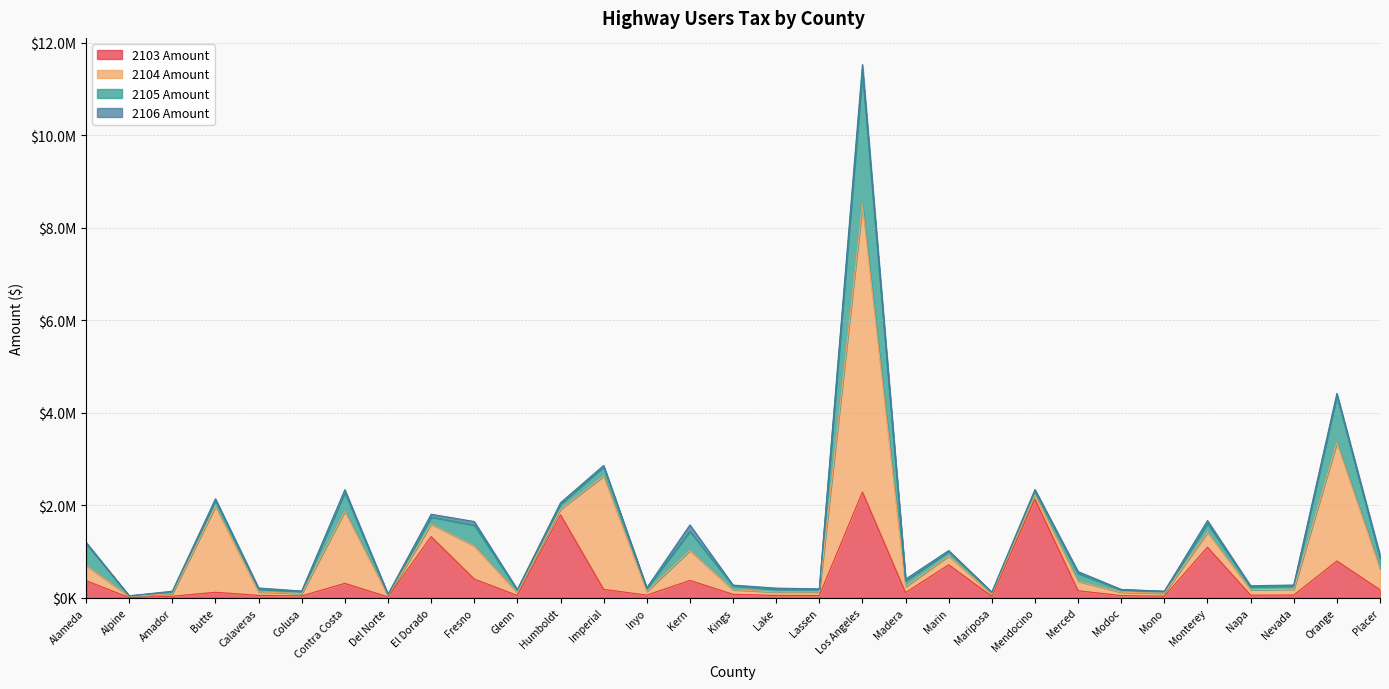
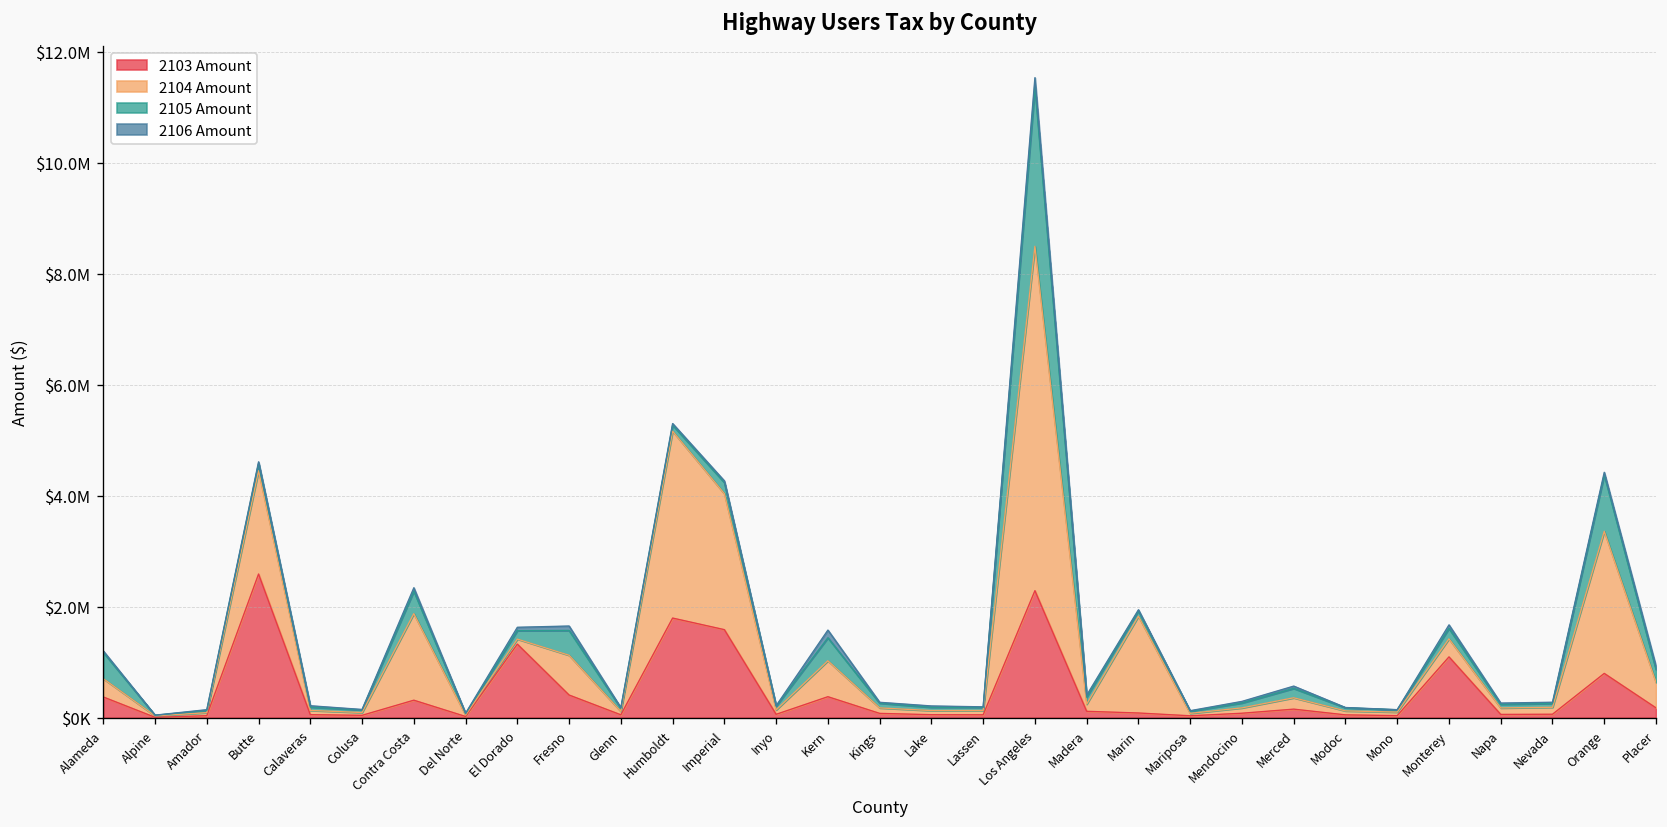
2103 Amount, Butte: $100000 -> $2600000
2104 Amount, El Dorado: $300000 -> $100000
2104 Amount, Humboldt: $100000 -> $3400000
2103 Amount, Imperial: $200000 -> $1600000
2103 Amount, Marin: $700000 -> $100000
2104 Amount, Marin: $200000 -> $1700000
2103 Amount, Mendocino: $2100000 -> $100000
